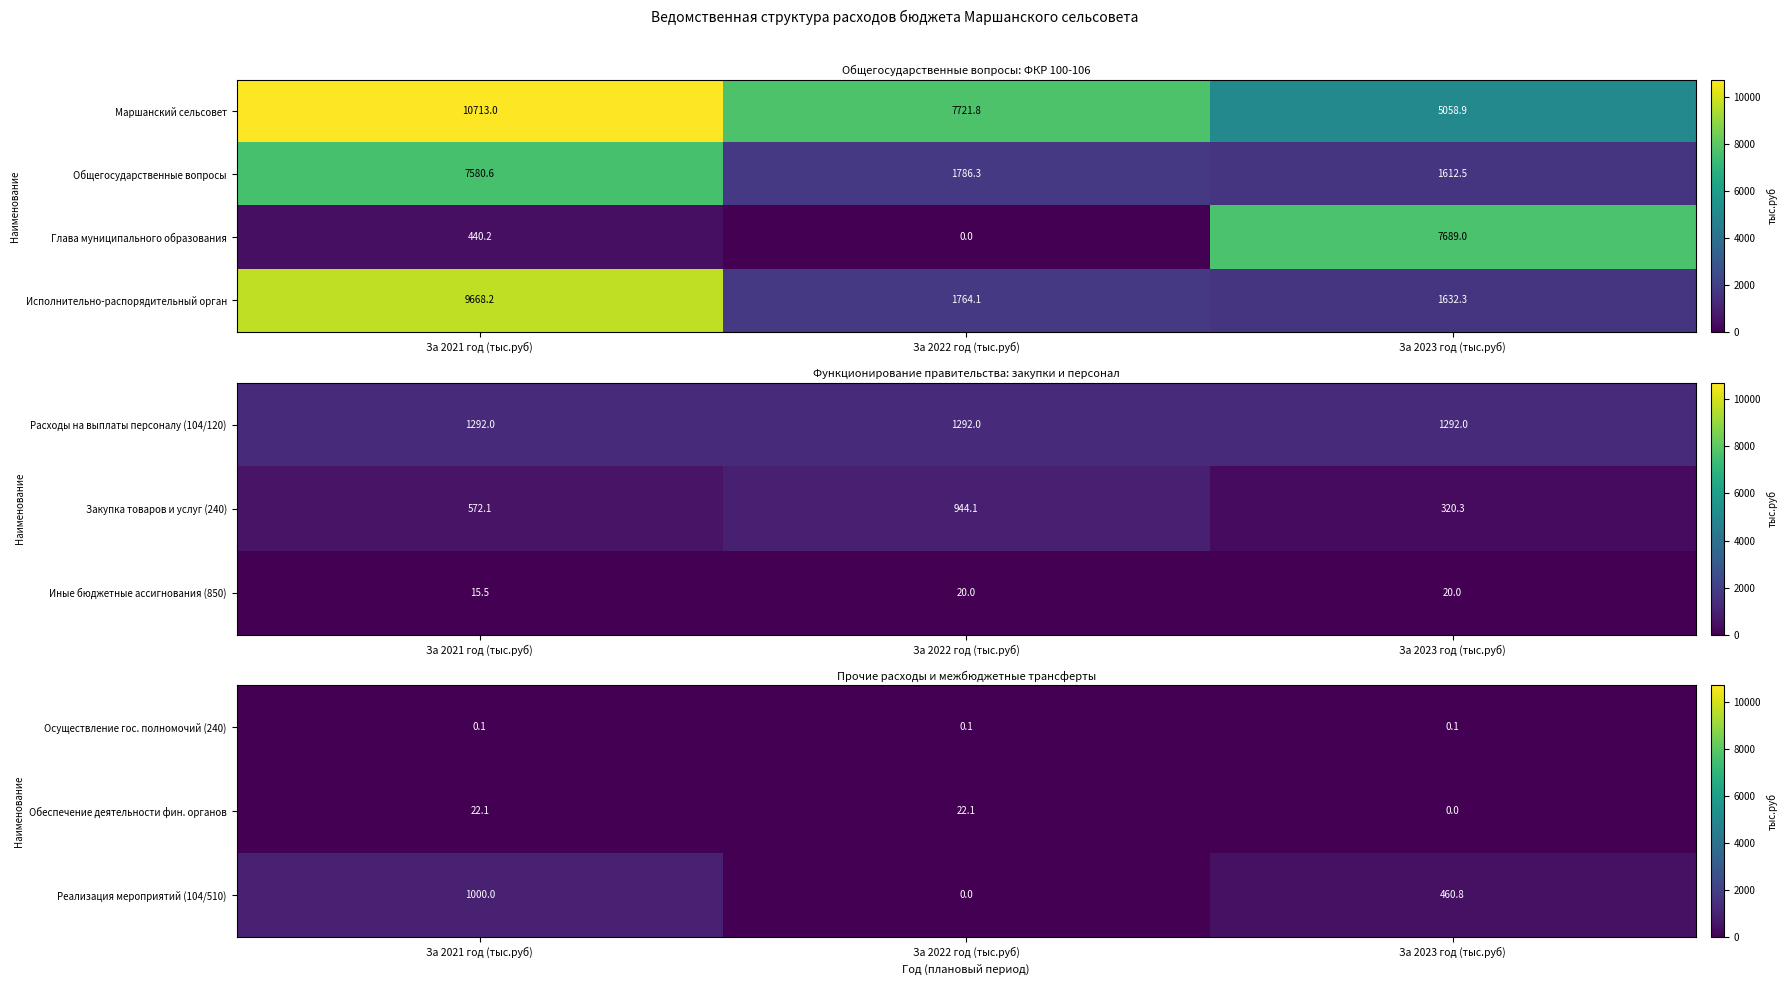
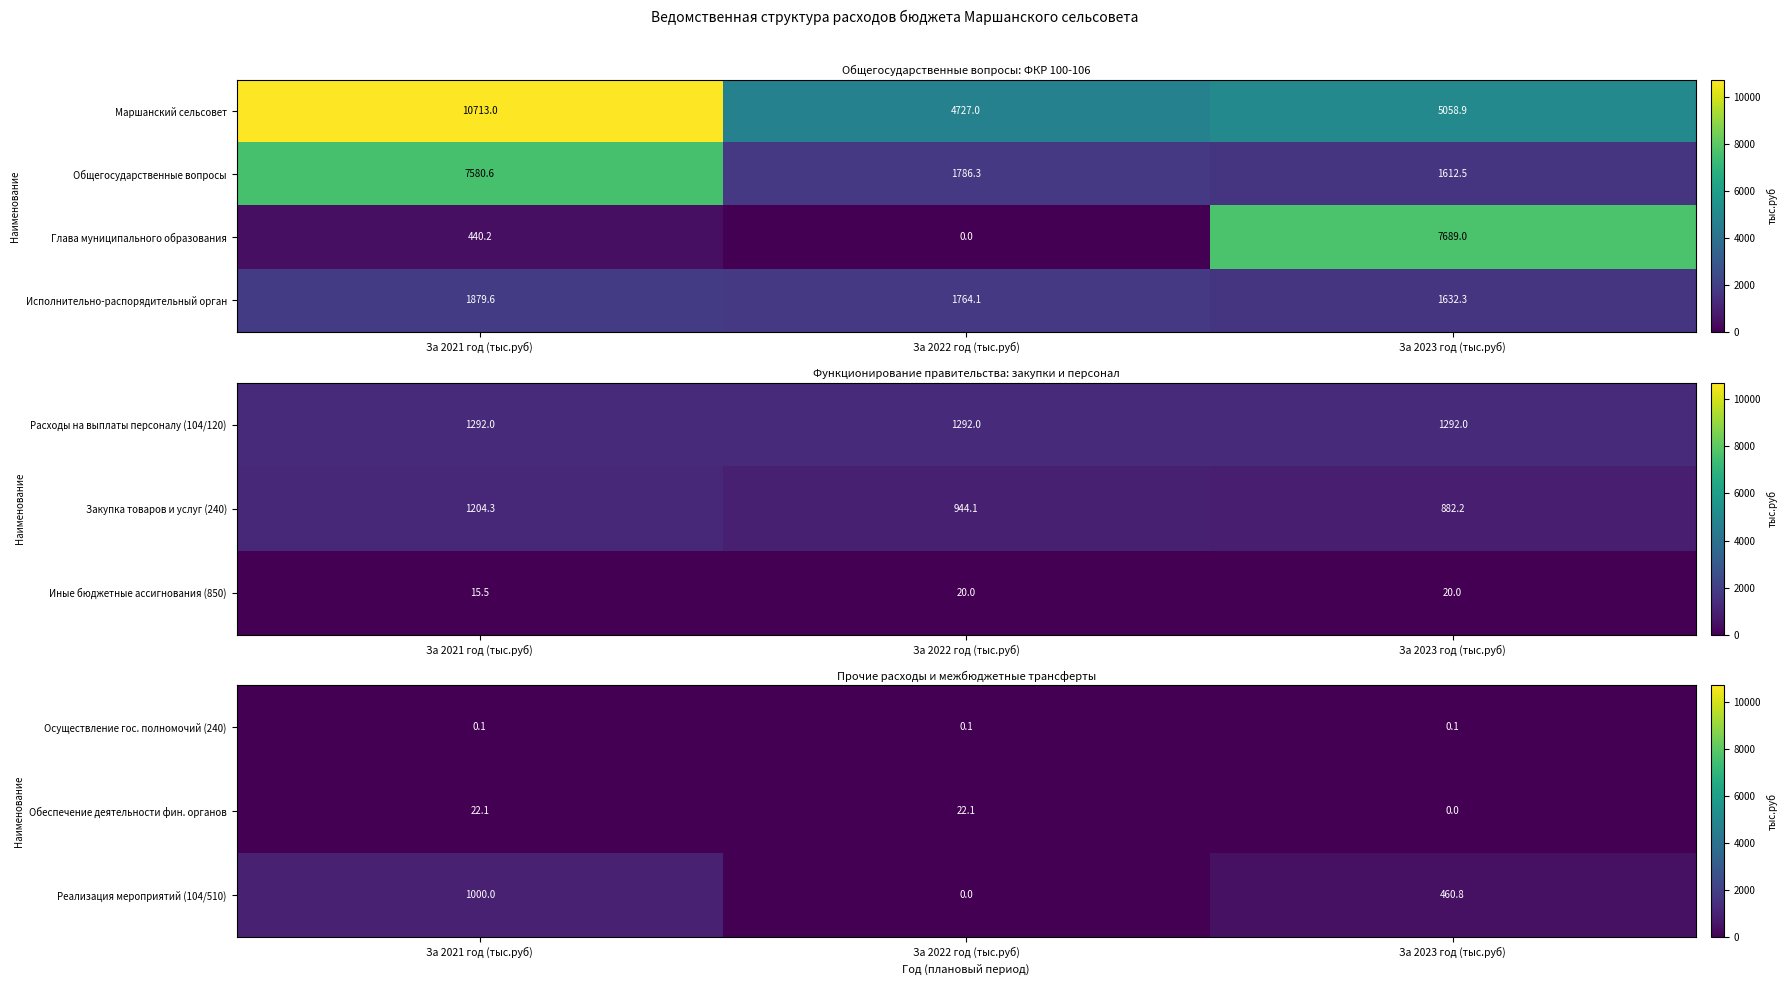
Общегосударственные вопросы: ФКР 100-106, Маршанский сельсовет, За 2022 год (тыс.руб): 7721.8 -> 4727.0
Общегосударственные вопросы: ФКР 100-106, Исполнительно-распорядительный орган, За 2021 год (тыс.руб): 9668.2 -> 1879.6
Функционирование правительства: закупки и персонал, Закупка товаров и услуг (240), За 2021 год (тыс.руб): 572.1 -> 1204.3
Функционирование правительства: закупки и персонал, Закупка товаров и услуг (240), За 2023 год (тыс.руб): 320.3 -> 882.2
